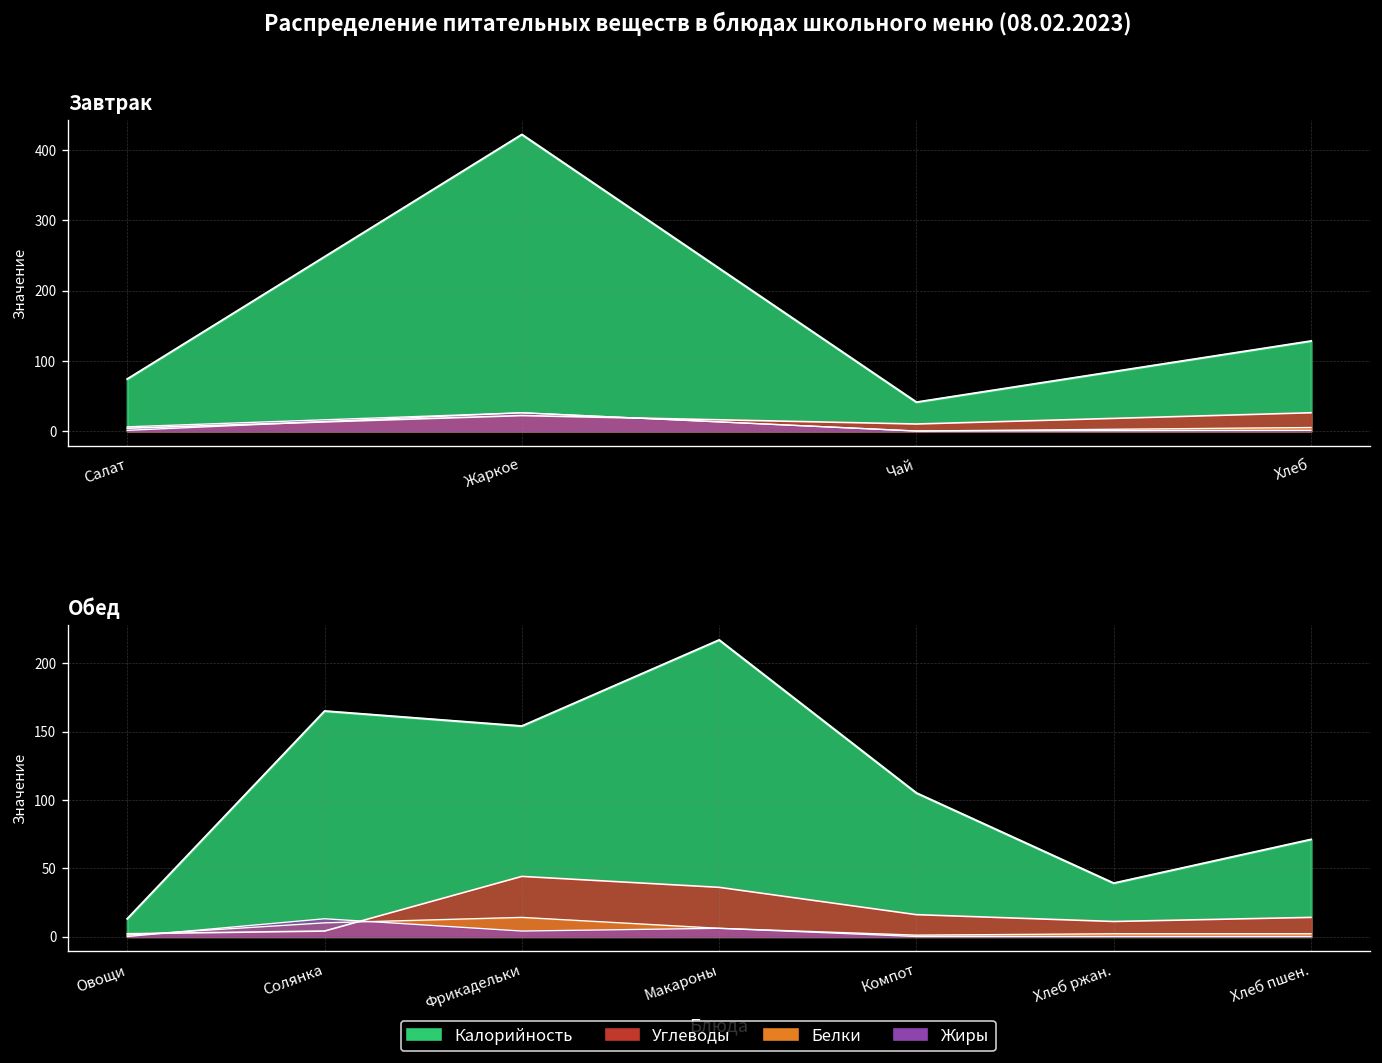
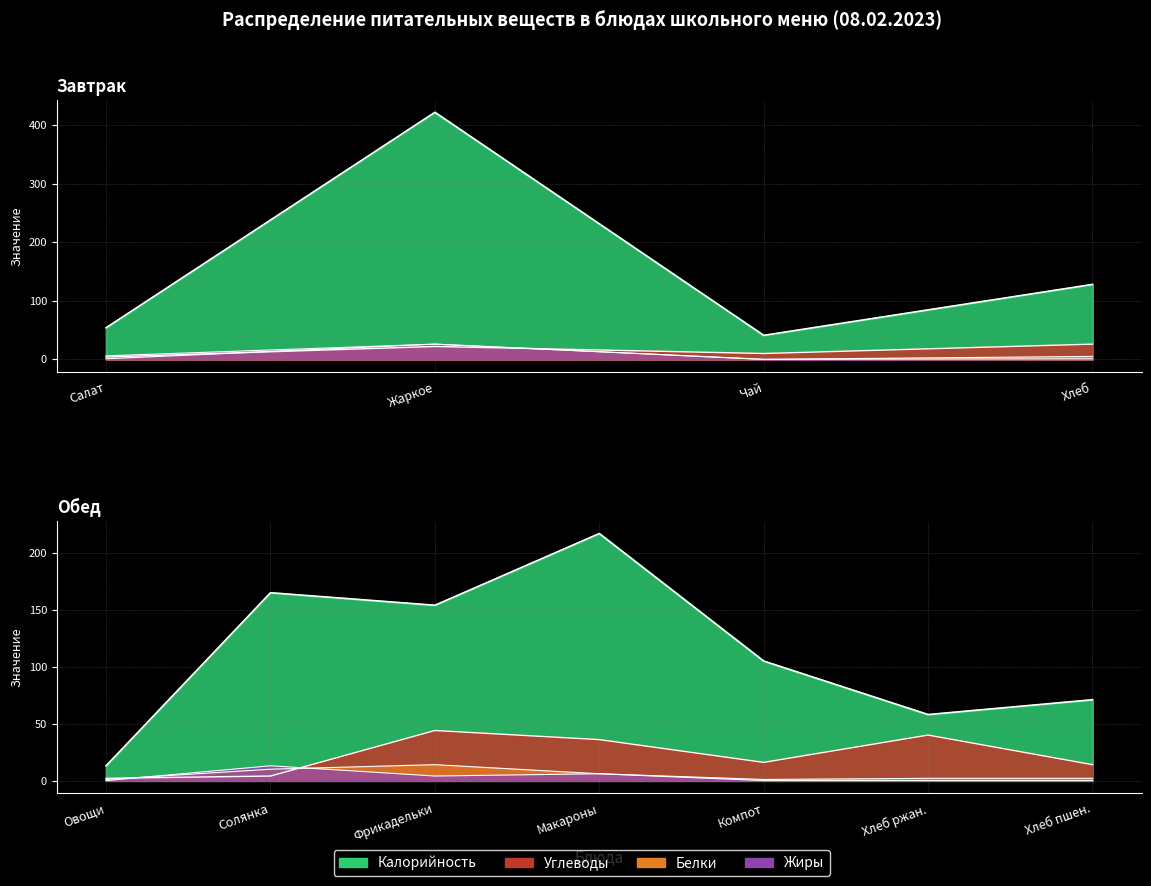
Завтрак, Калорийность, Салат: 70 -> 50
Обед, Калорийность, Хлеб ржан.: 39 -> 58
Обед, Углеводы, Хлеб ржан.: 11 -> 40
